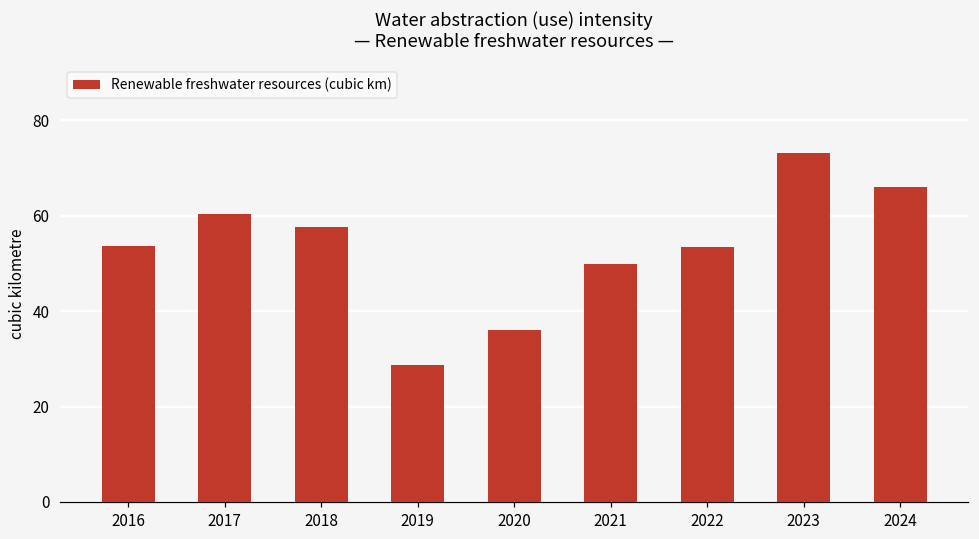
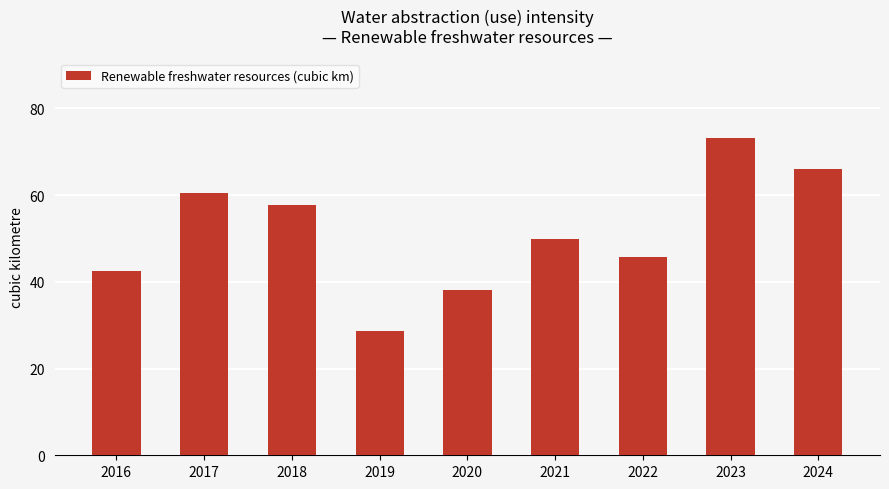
2016: 54 -> 42
2020: 36 -> 38
2022: 53 -> 46
